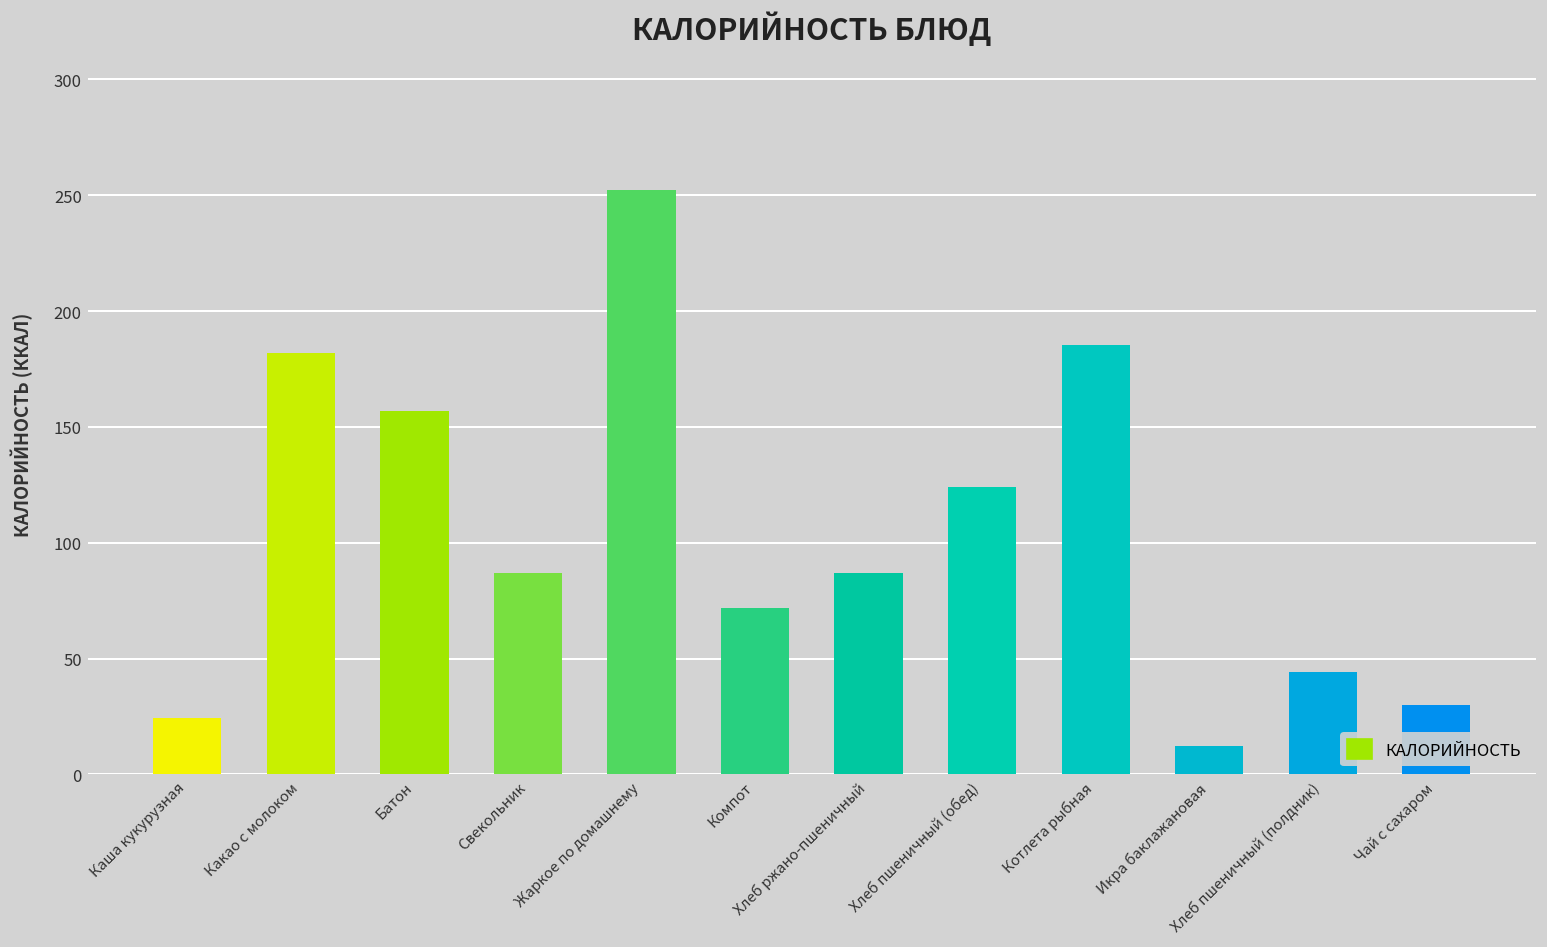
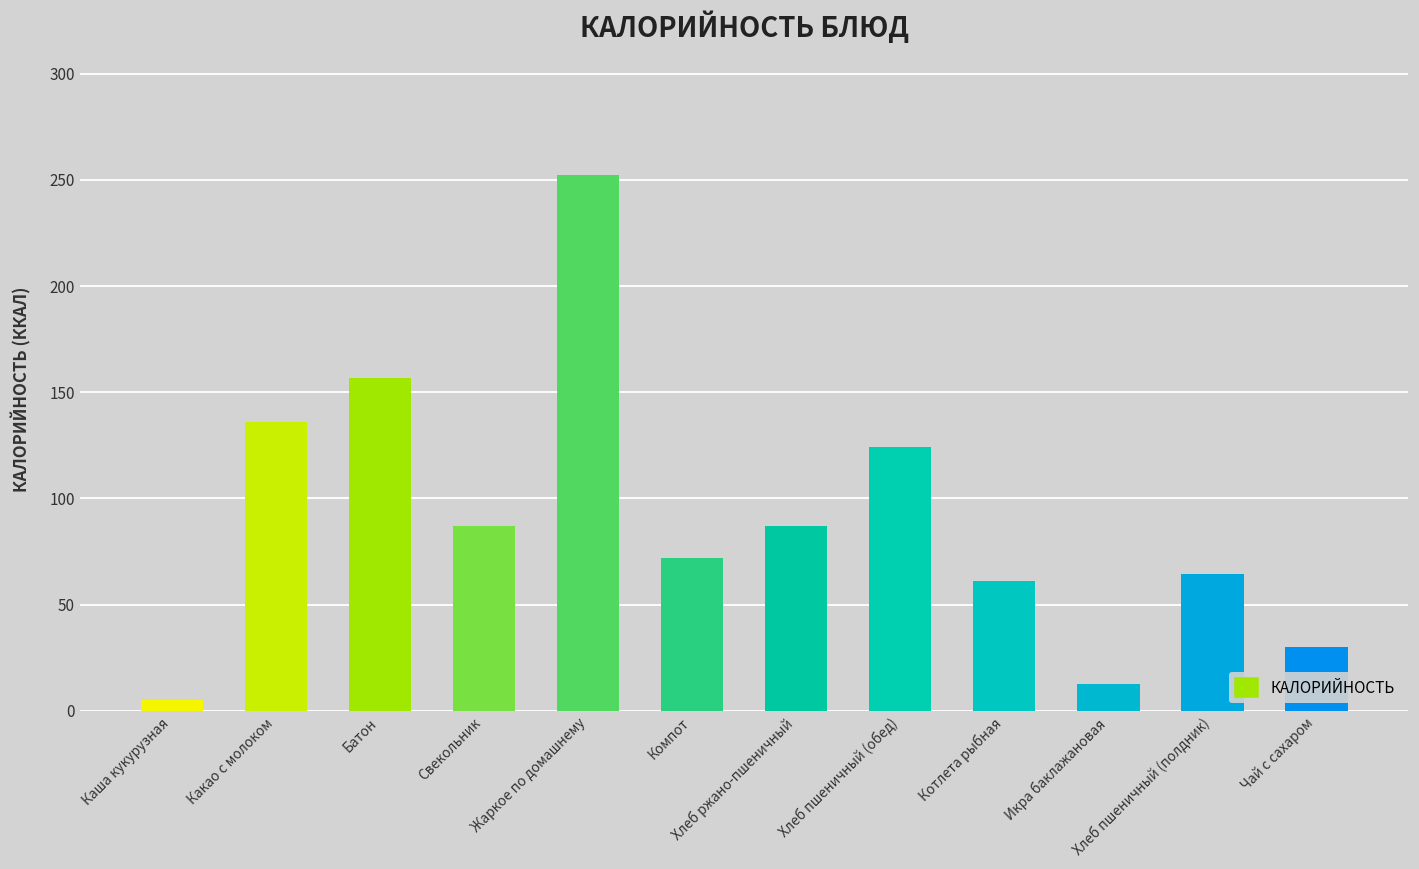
Каша кукурузная: 24 -> 5
Какао с молоком: 182 -> 136
Котлета рыбная: 185 -> 61
Хлеб пшеничный (полдник): 44 -> 64
